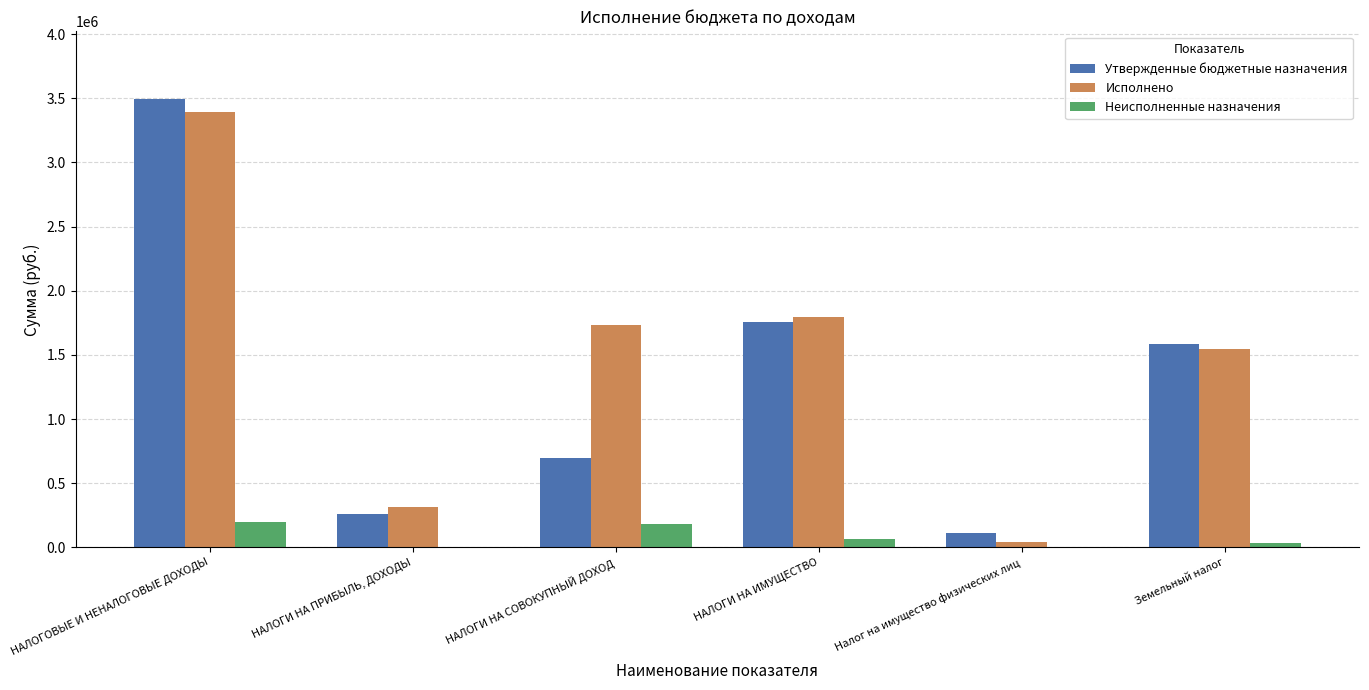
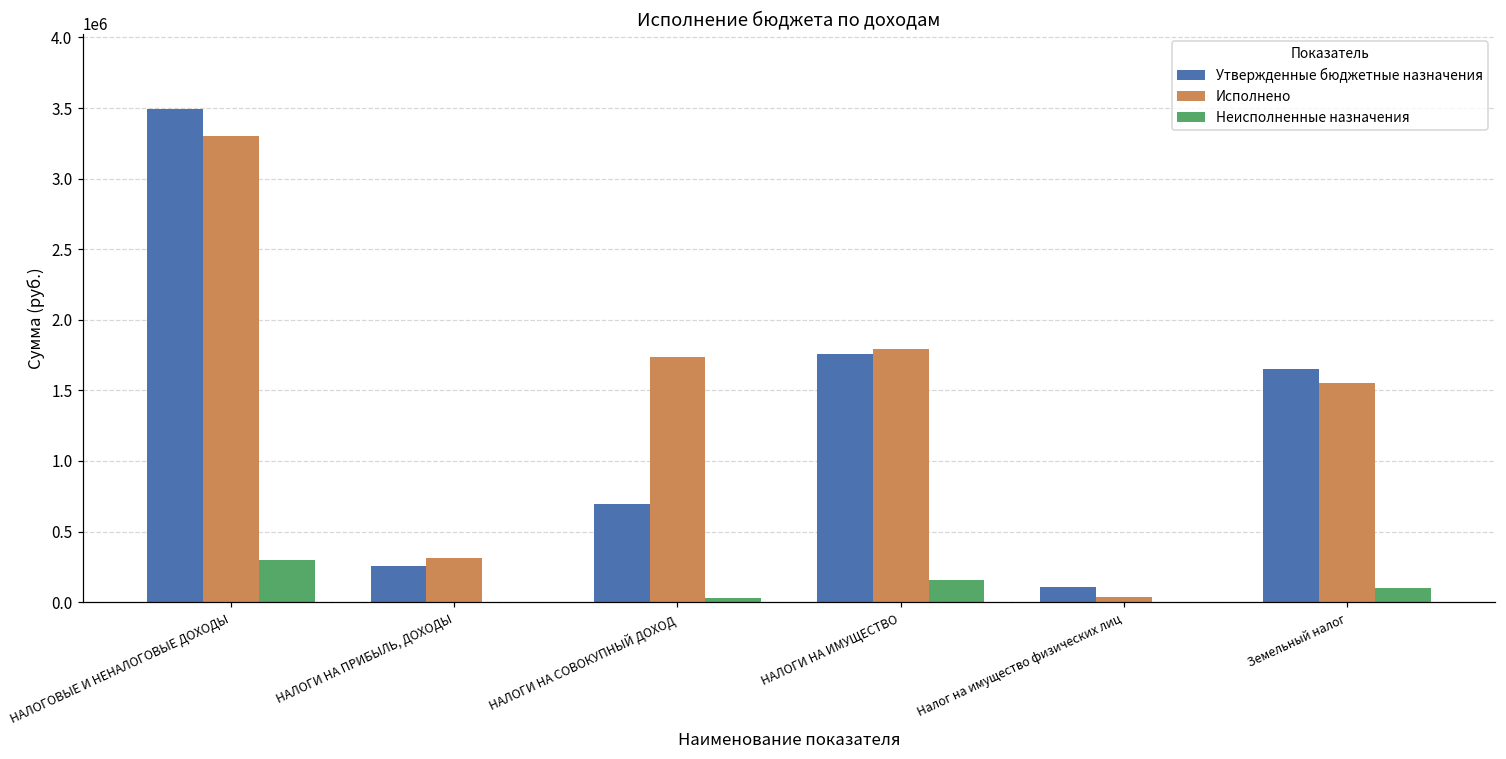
Исполнено, НАЛОГОВЫЕ И НЕНАЛОГОВЫЕ ДОХОДЫ: 3390000 -> 3300000
Неисполненные назначения, НАЛОГОВЫЕ И НЕНАЛОГОВЫЕ ДОХОДЫ: 200000 -> 300000
Неисполненные назначения, НАЛОГИ НА СОВОКУПНЫЙ ДОХОД: 180000 -> 30000
Неисполненные назначения, НАЛОГИ НА ИМУЩЕСТВО: 60000 -> 160000
Утвержденные бюджетные назначения, Земельный налог: 1590000 -> 1650000
Неисполненные назначения, Земельный налог: 40000 -> 100000
